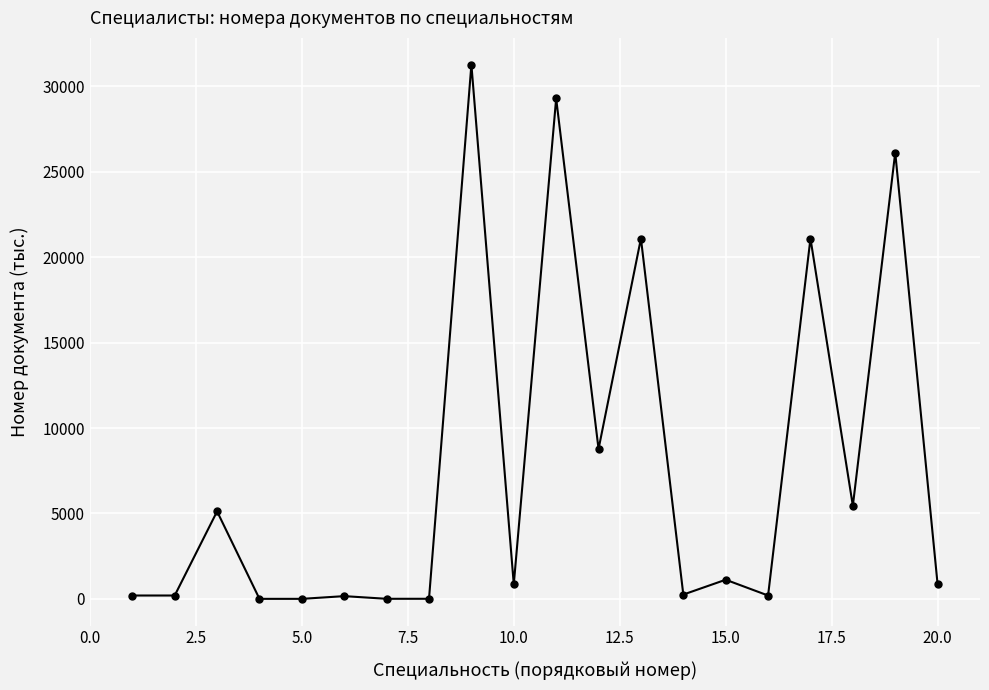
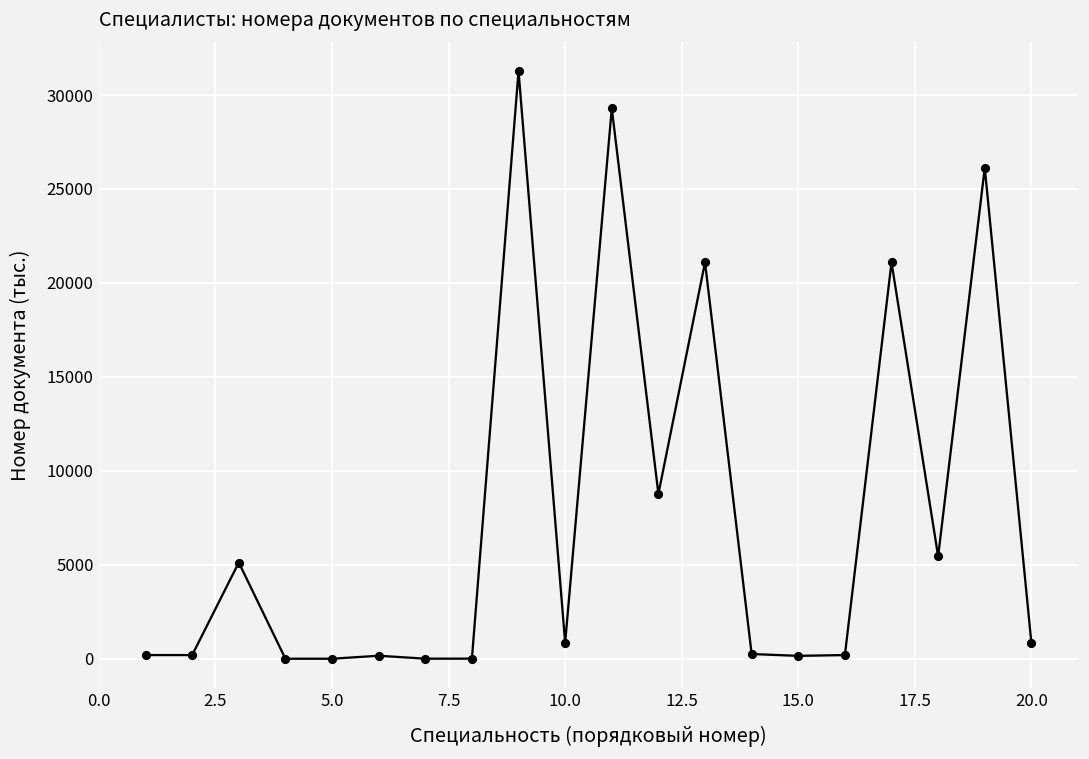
15.0: 1100 -> 200
